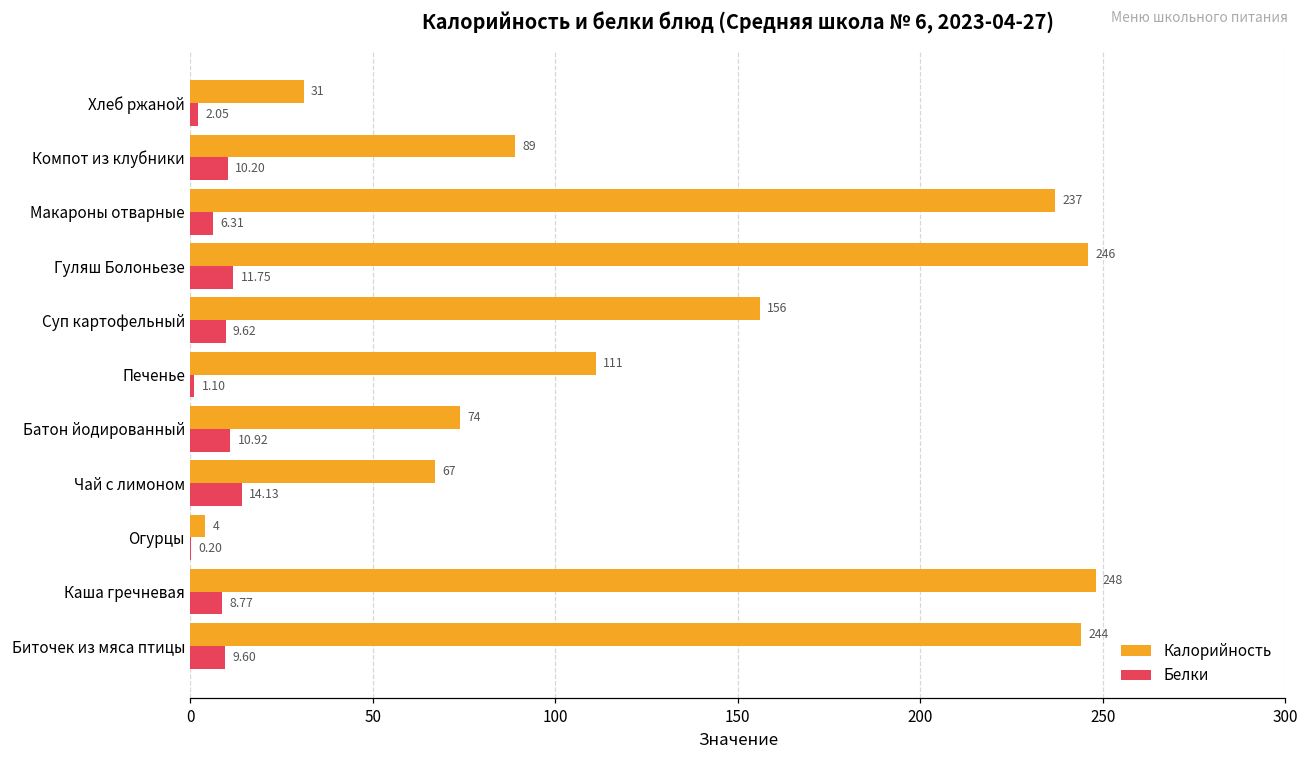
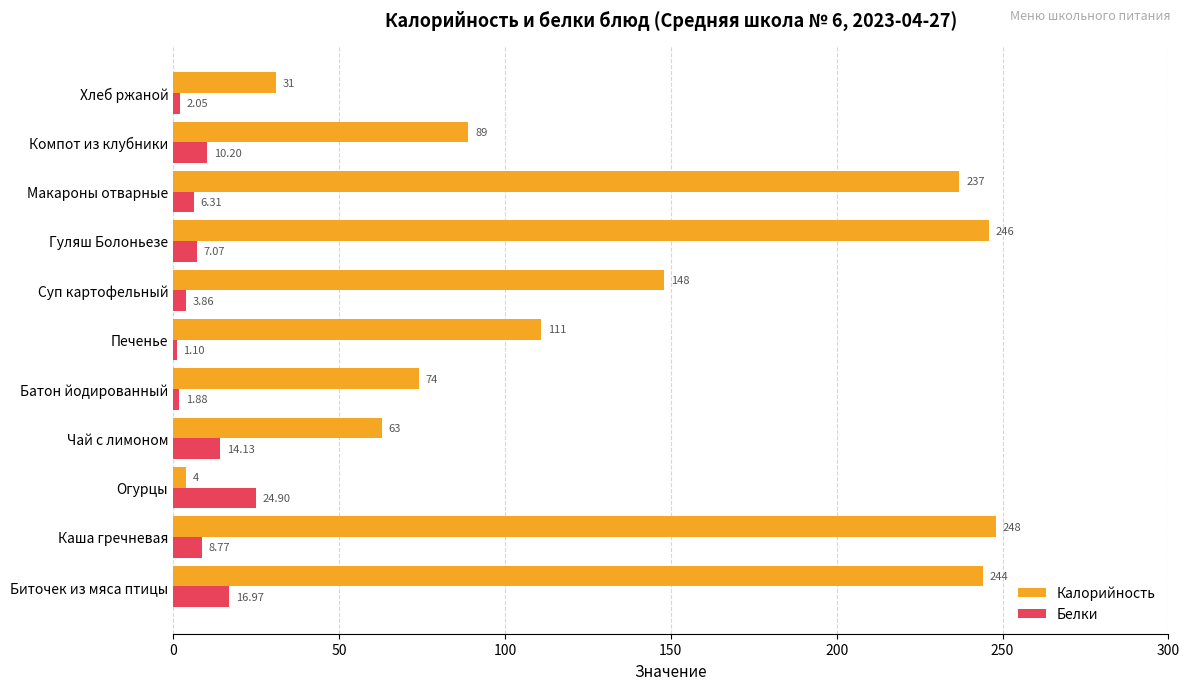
Белки, Гуляш Болоньезе: 11.75 -> 7.07
Калорийность, Суп картофельный: 156 -> 148
Белки, Суп картофельный: 9.62 -> 3.86
Белки, Батон йодированный: 10.92 -> 1.88
Калорийность, Чай с лимоном: 67 -> 63
Белки, Огурцы: 0.20 -> 24.90
Белки, Биточек из мяса птицы: 9.60 -> 16.97
